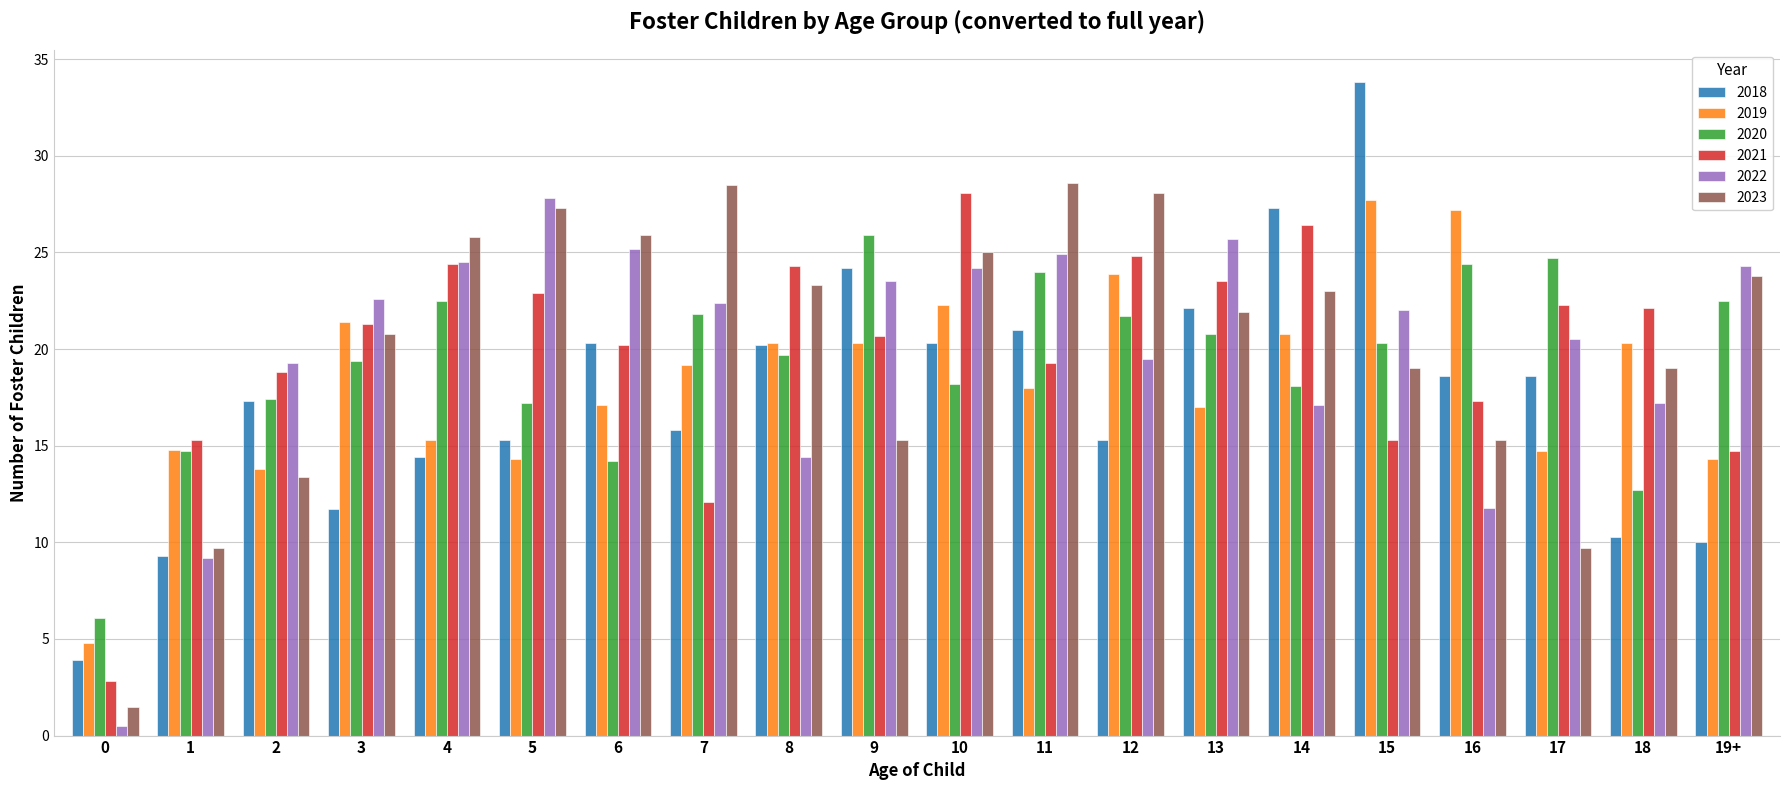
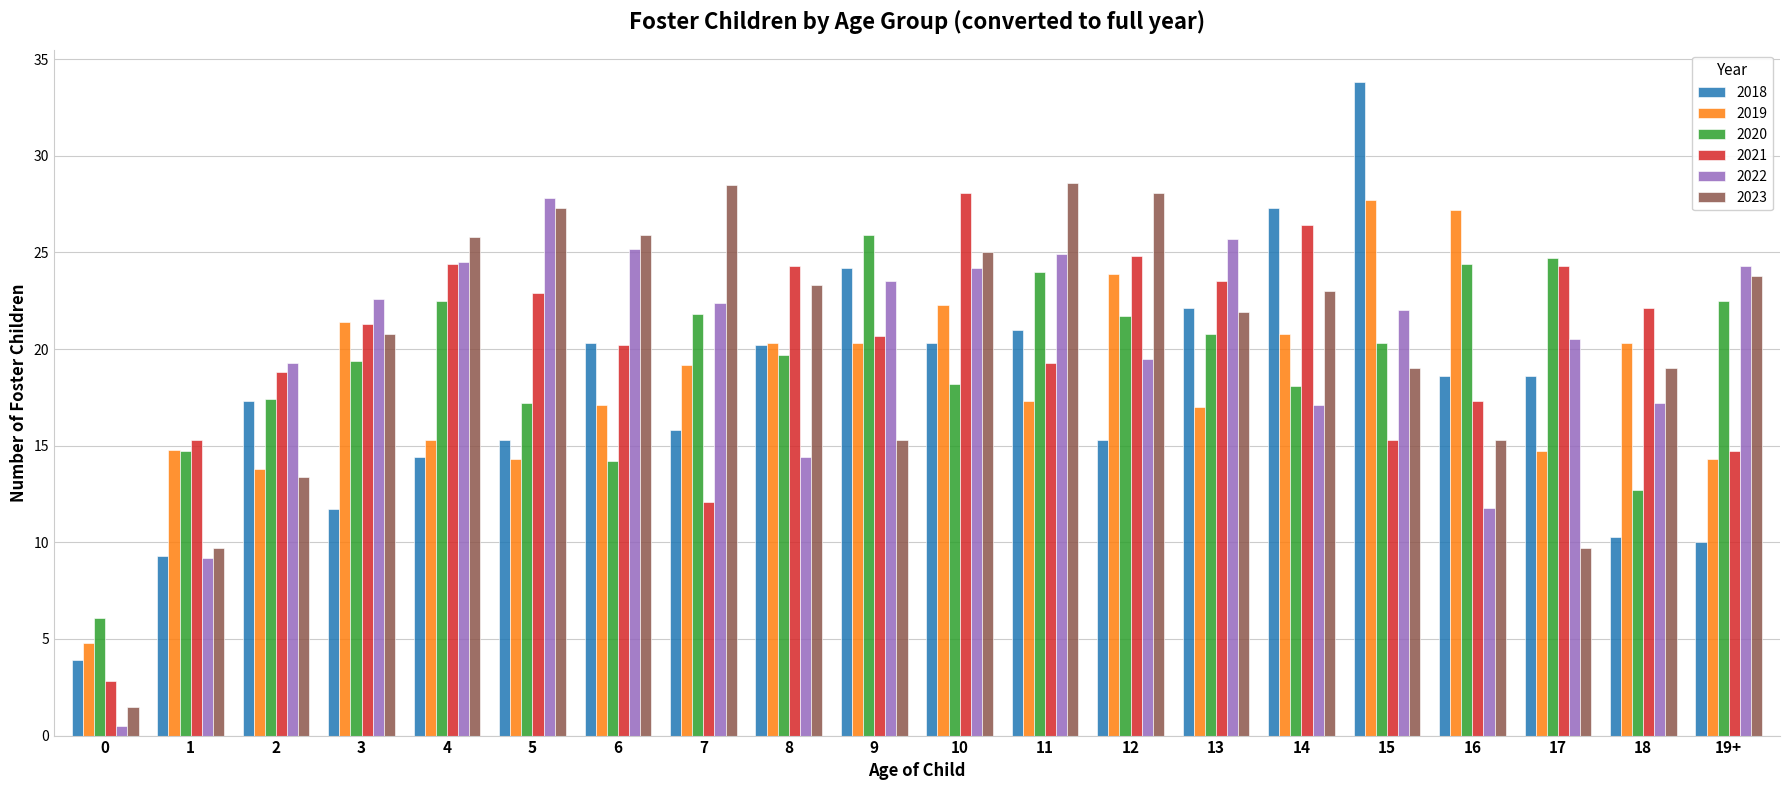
2019, 11: 18.0 -> 17.3
2021, 17: 22.3 -> 24.3
